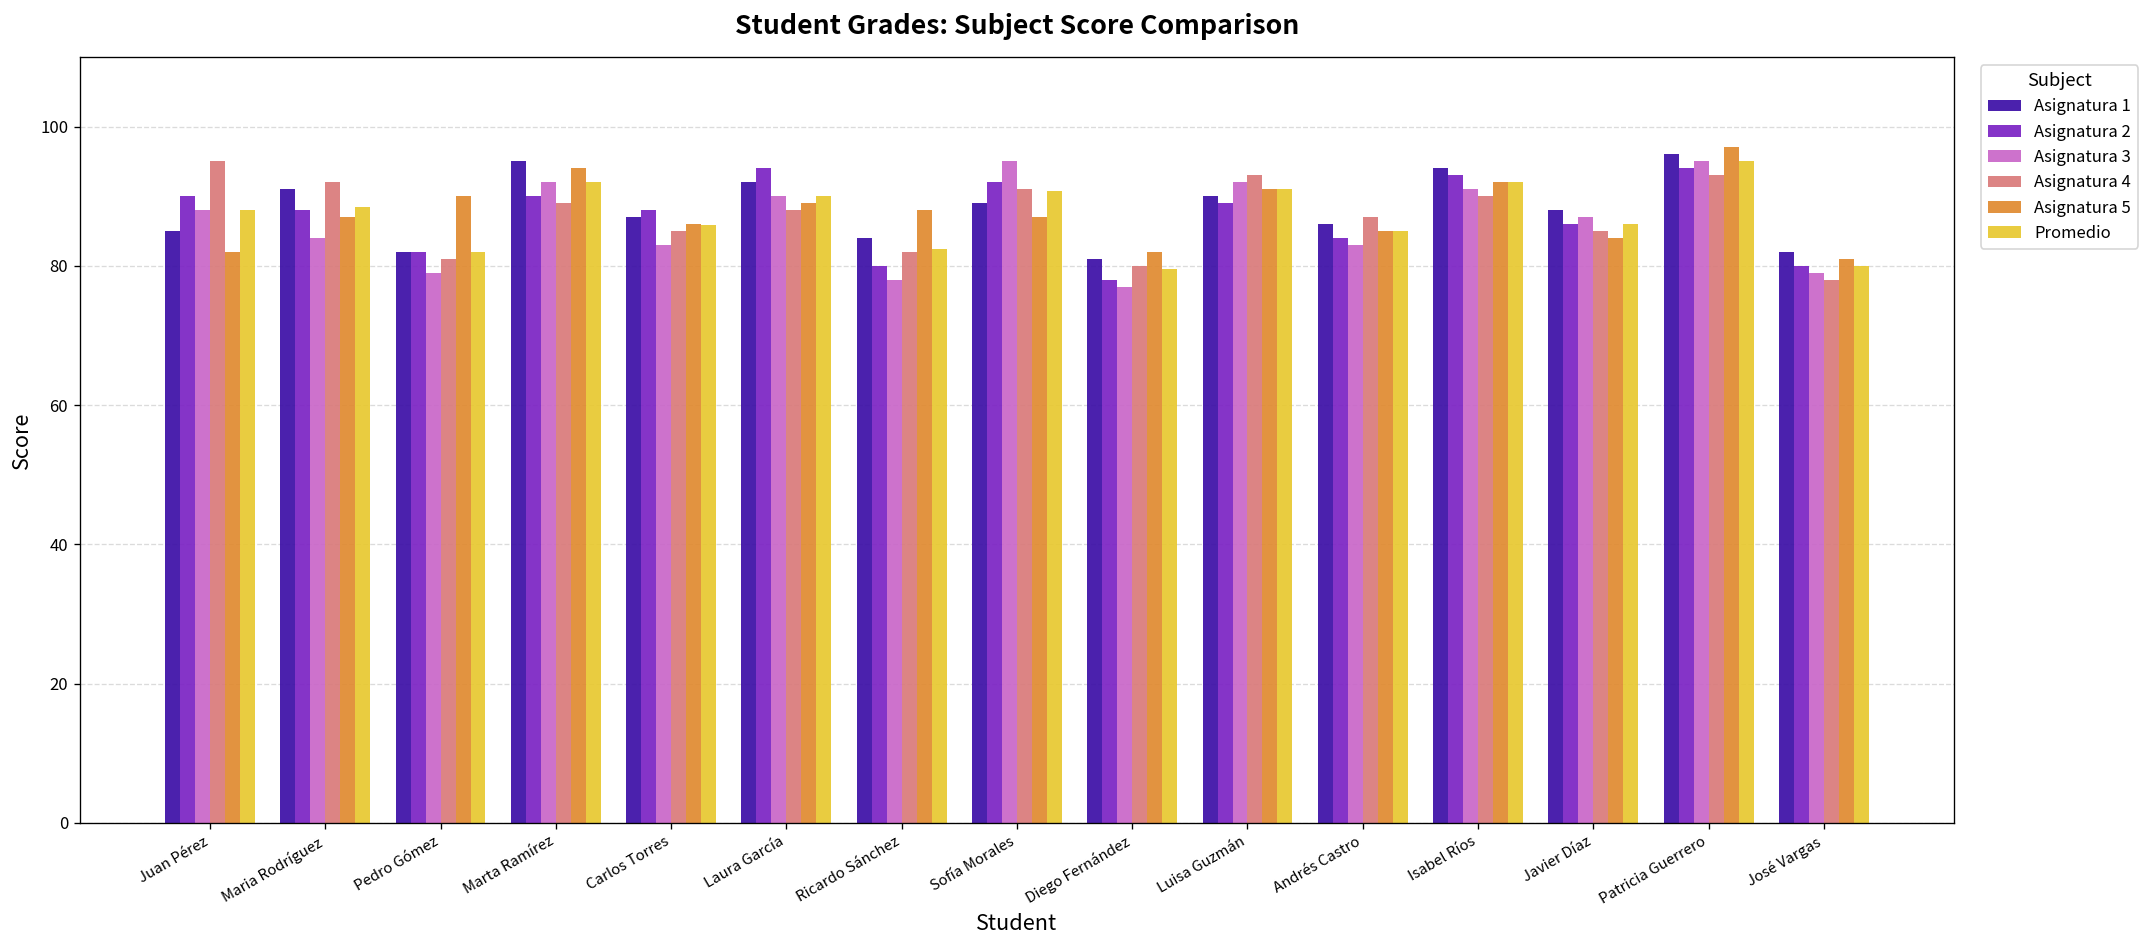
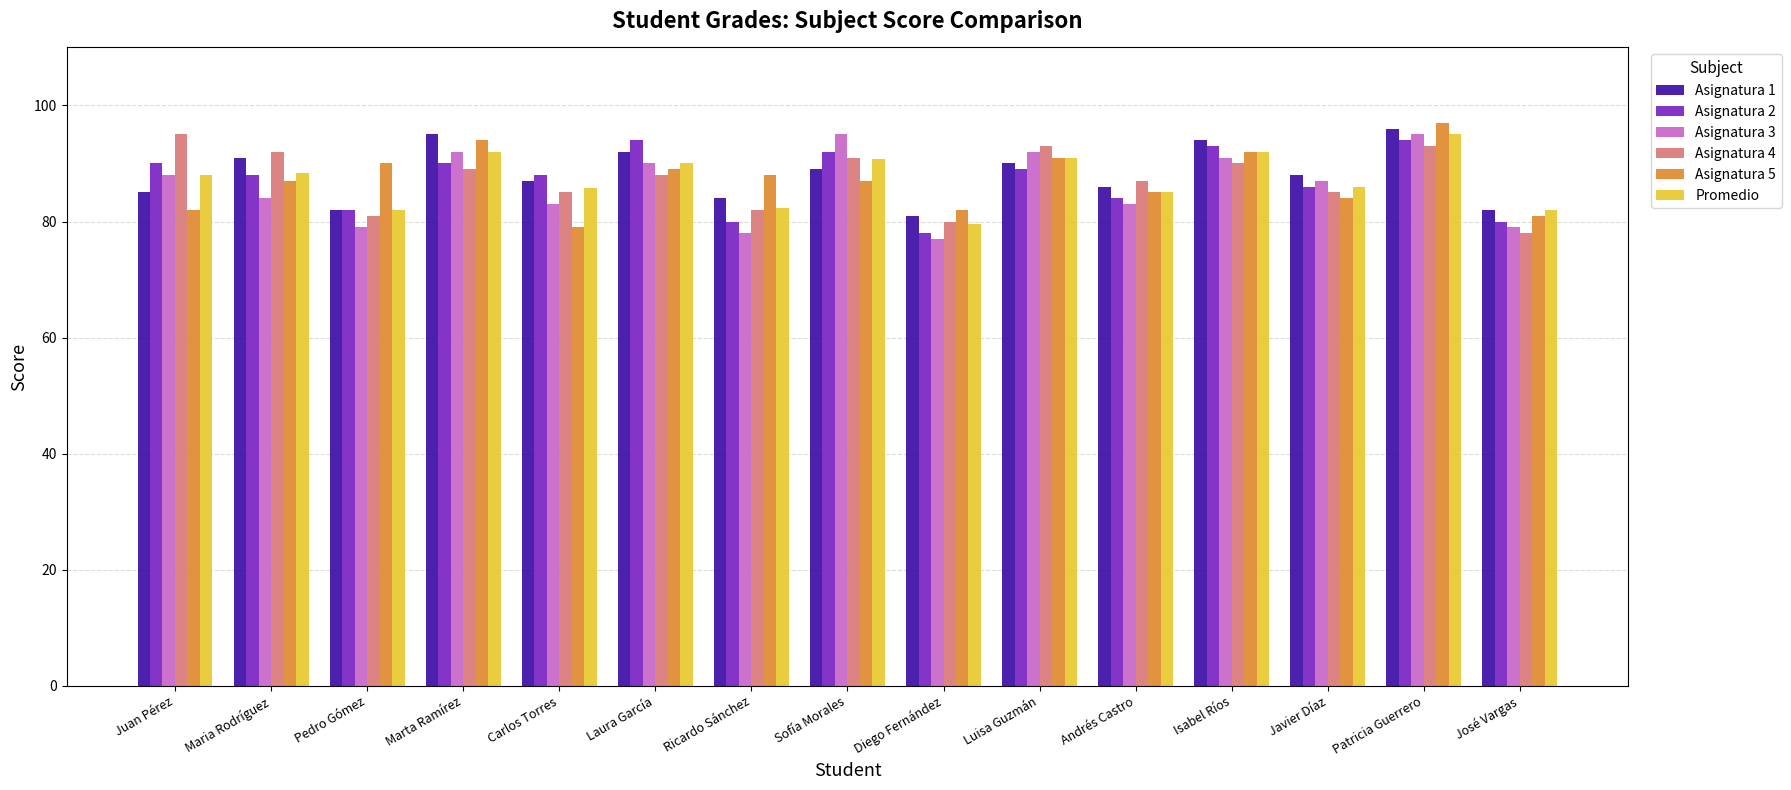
Asignatura 5, Carlos Torres: 86 -> 79
Promedio, José Vargas: 80 -> 82
